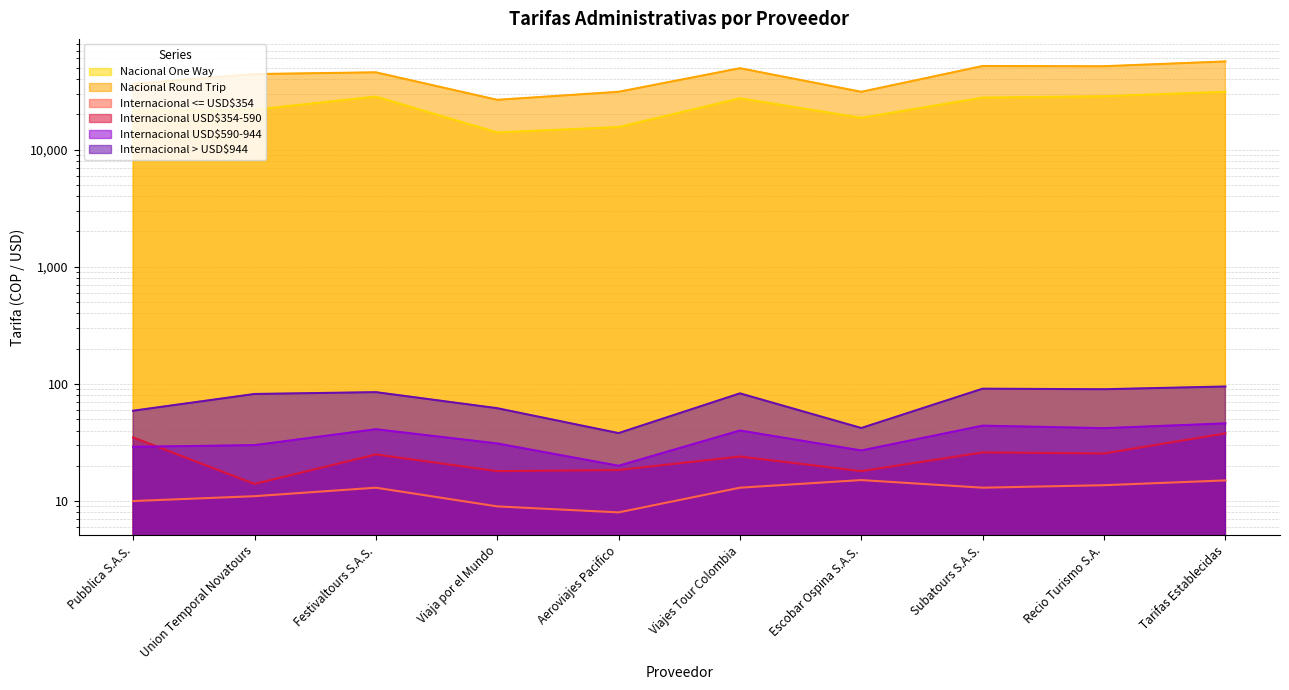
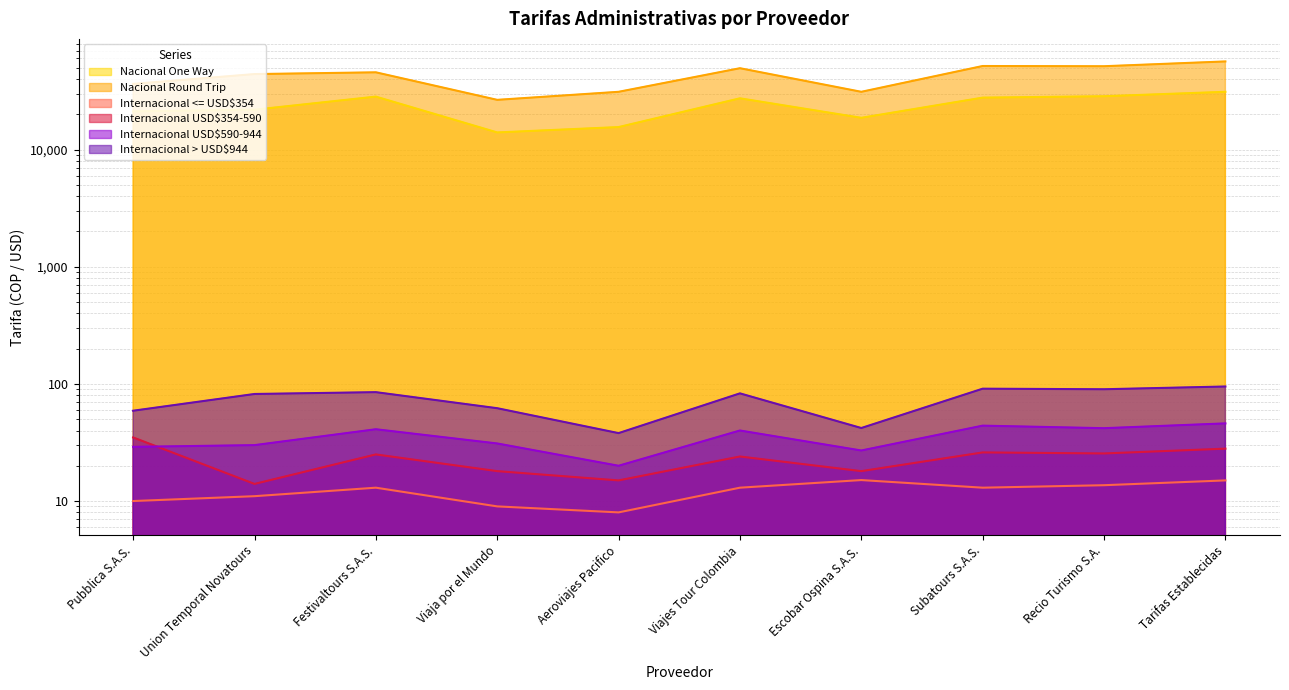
Internacional USD$354-590, Aeroviajes Pacifico: 18 -> 15
Internacional USD$354-590, Tarifas Establecidas: 38 -> 28
